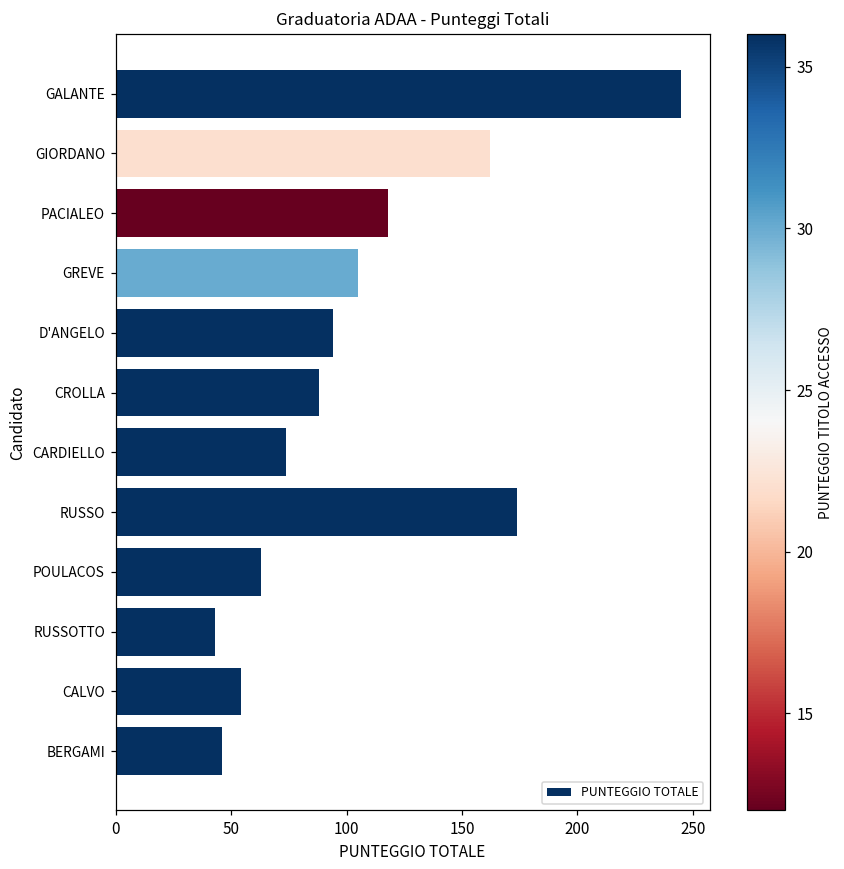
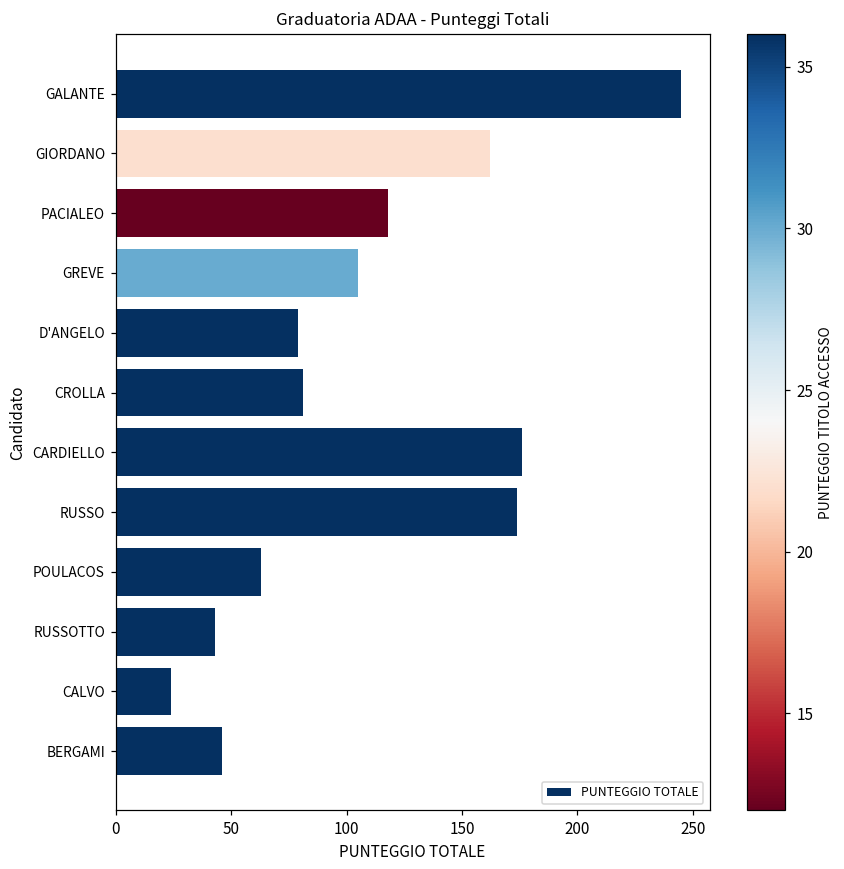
D'ANGELO: 94 -> 79
CROLLA: 88 -> 81
CARDIELLO: 74 -> 176
CALVO: 55 -> 24
